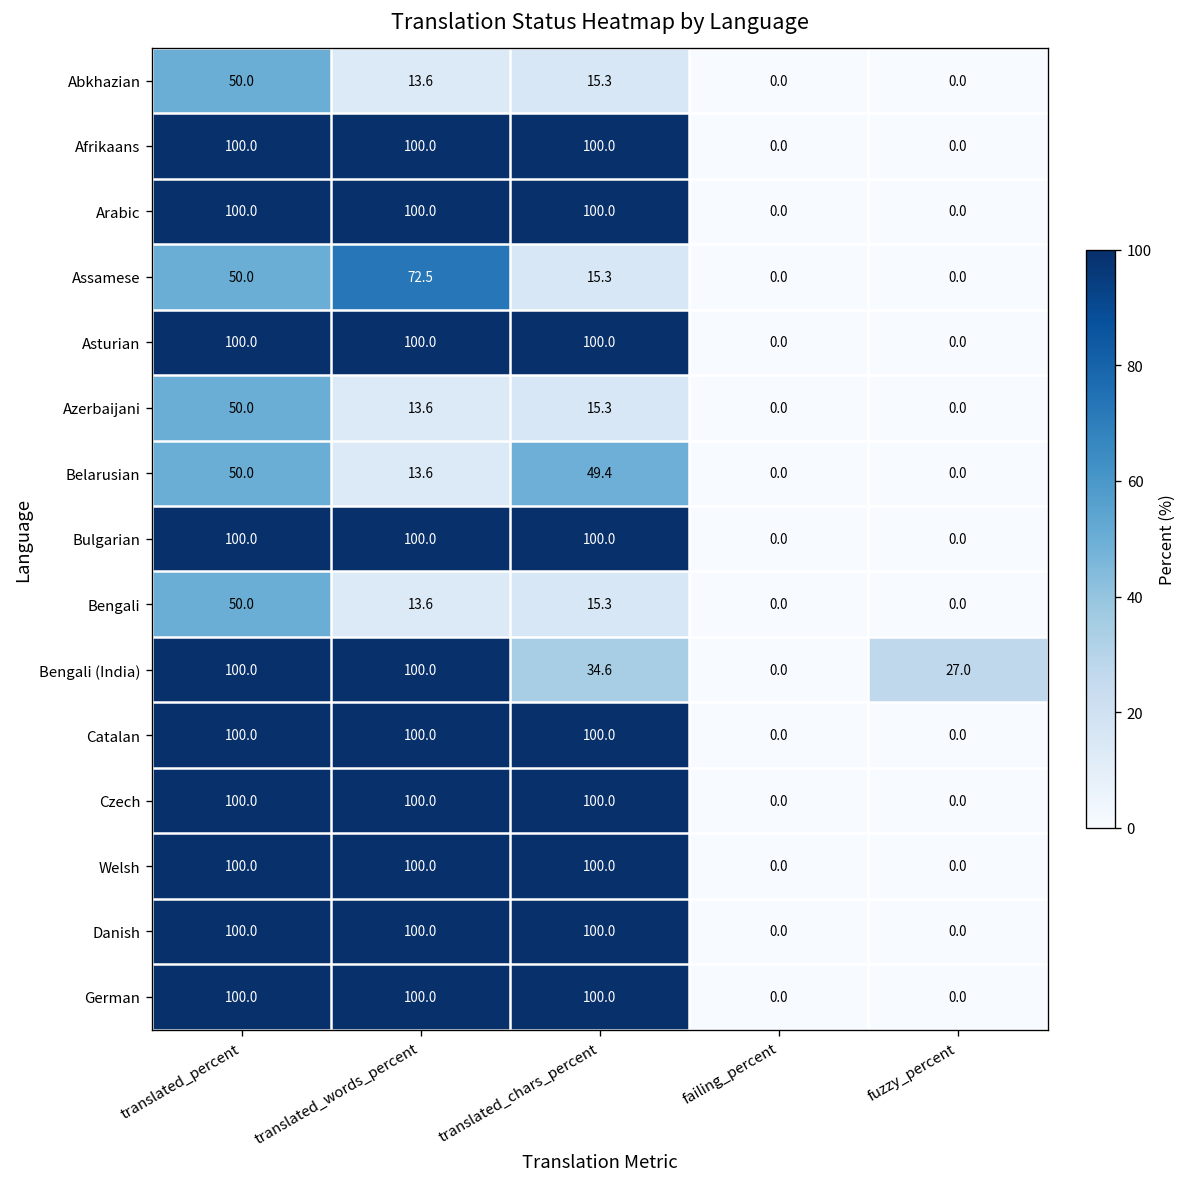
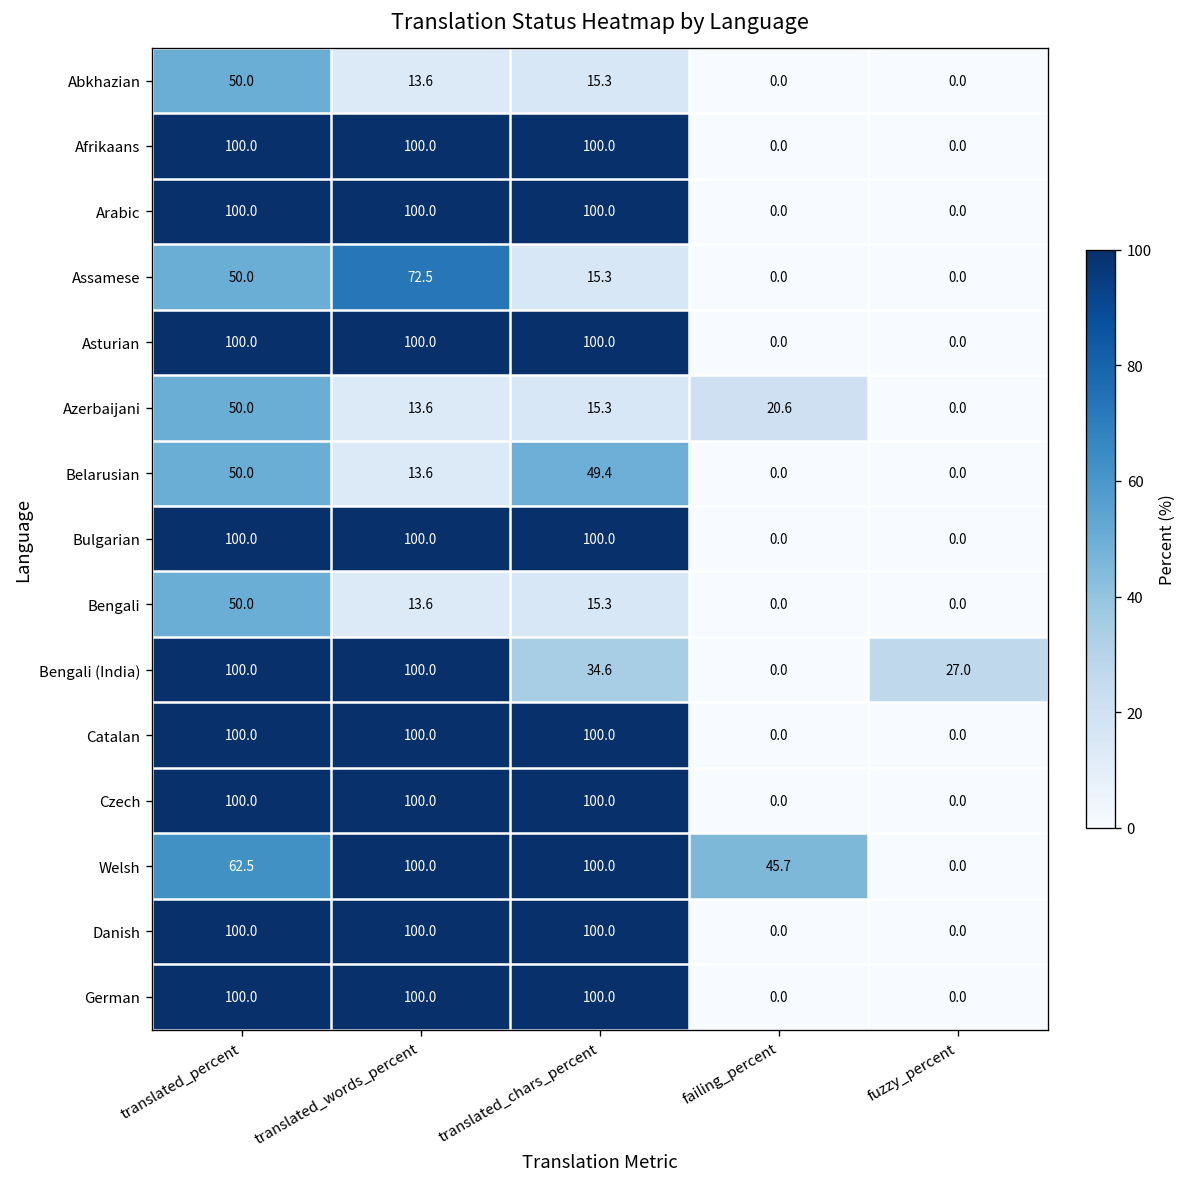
Azerbaijani, failing_percent: 0.0 -> 20.6
Welsh, translated_percent: 100.0 -> 62.5
Welsh, failing_percent: 0.0 -> 45.7
